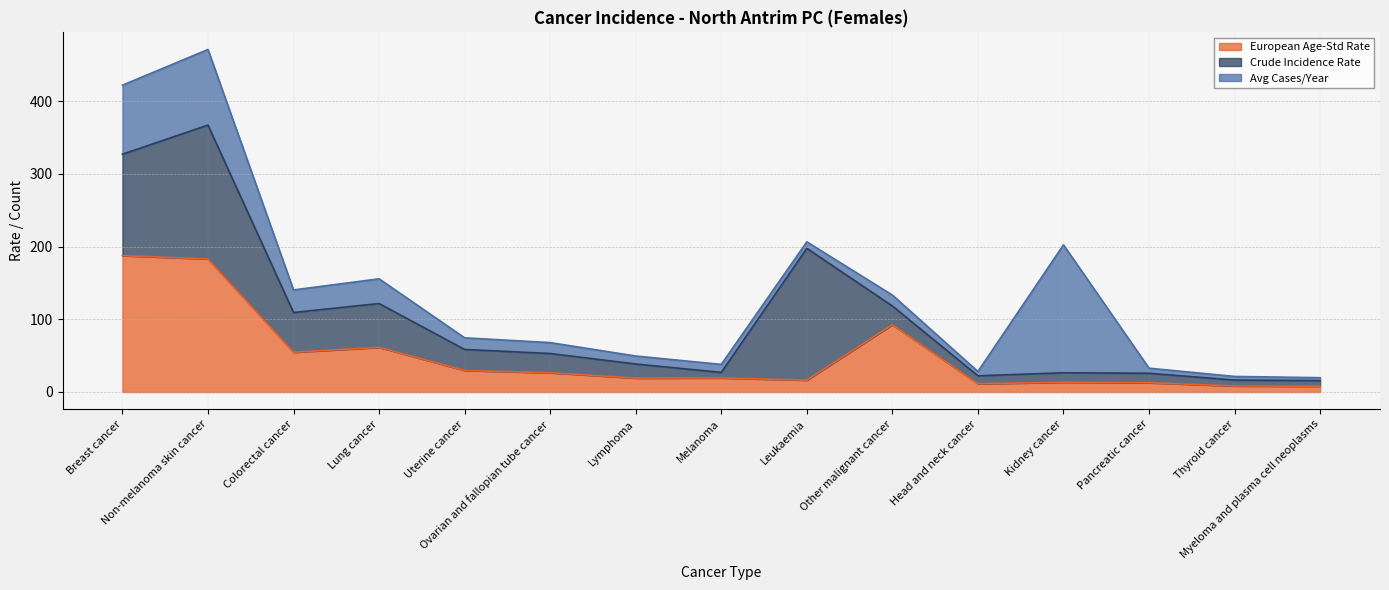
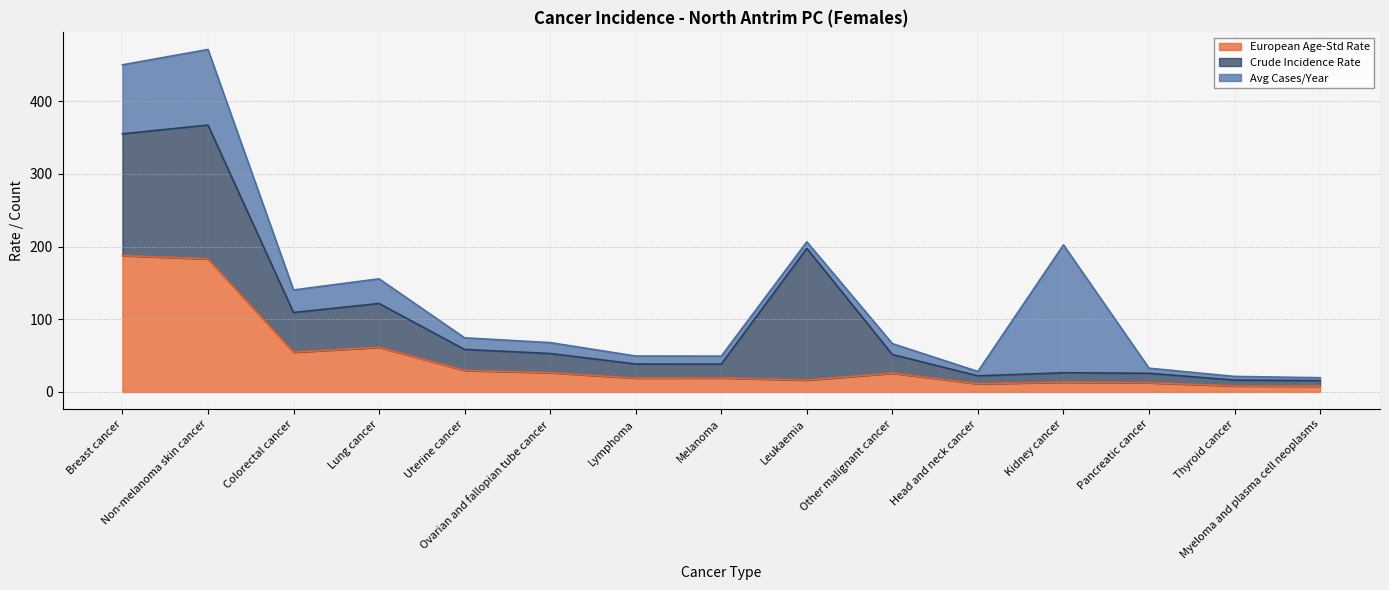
Crude Incidence Rate, Breast cancer: 140 -> 170
Crude Incidence Rate, Melanoma: 10 -> 20
European Age-Std Rate, Other malignant cancer: 90 -> 30
